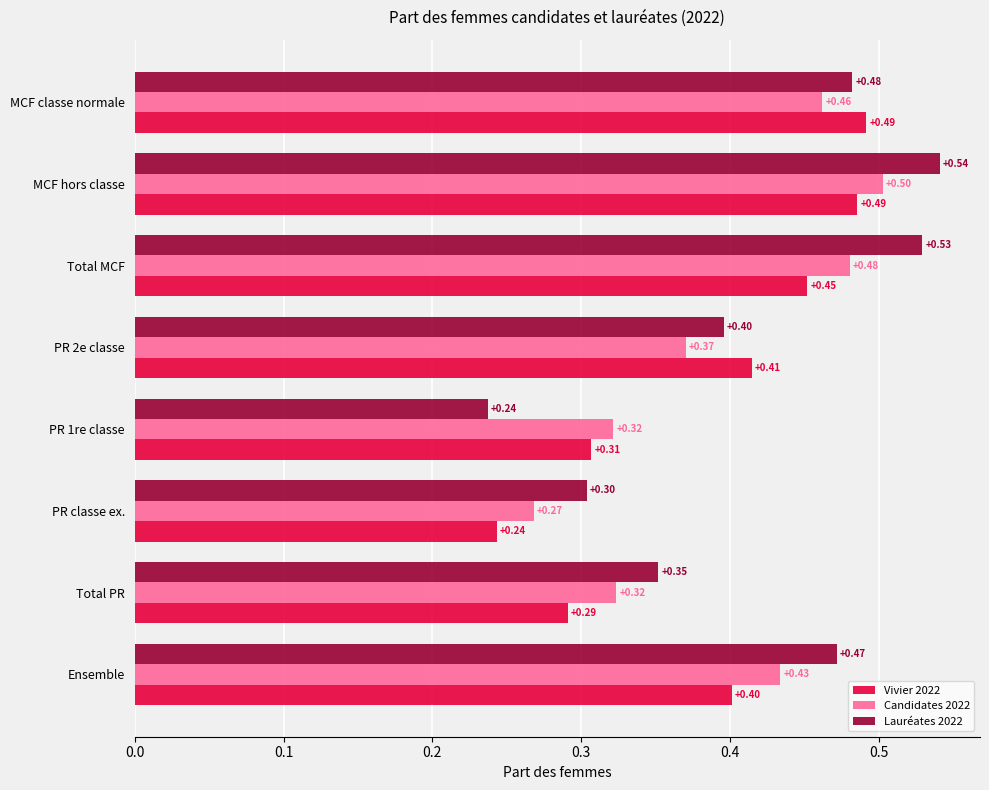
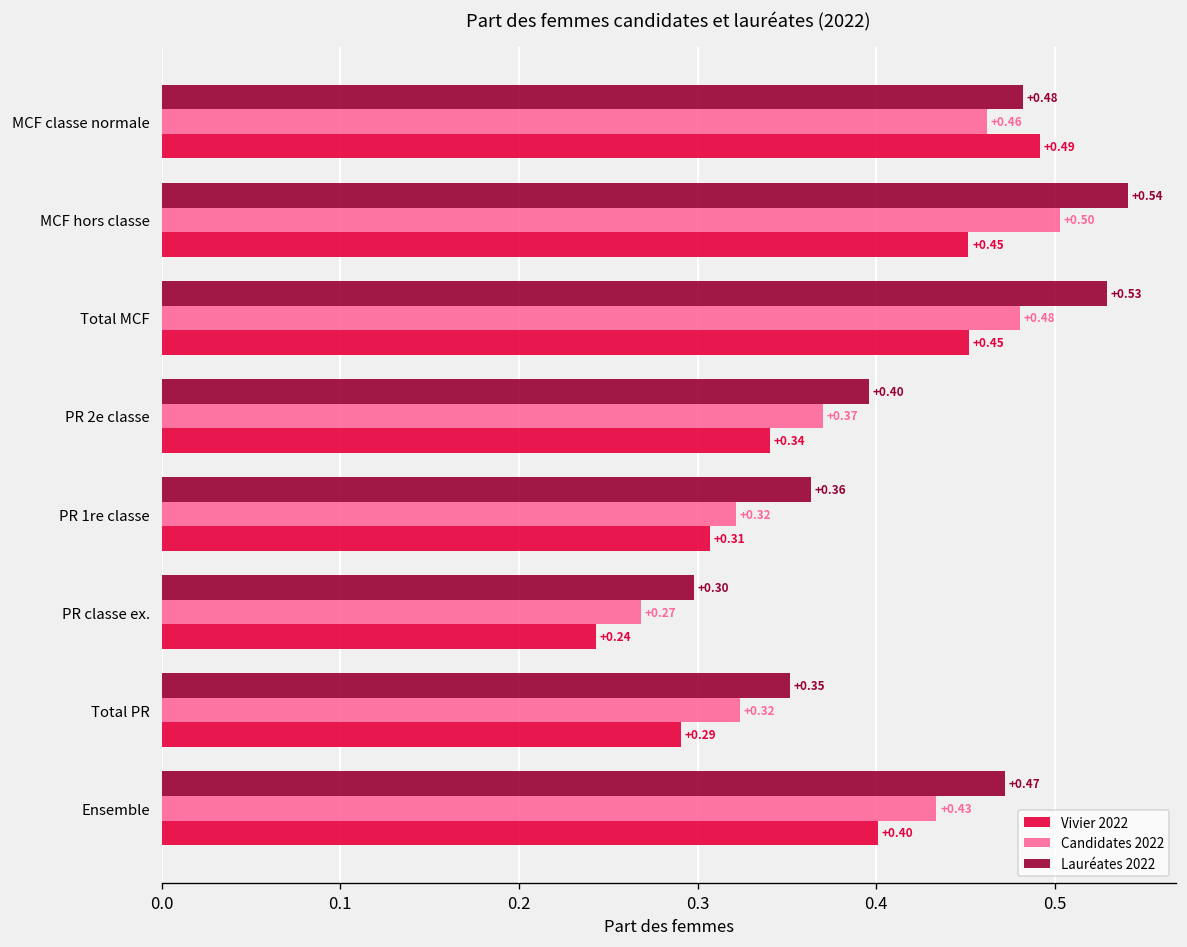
Vivier 2022, MCF hors classe: +0.49 -> +0.45
Vivier 2022, PR 2e classe: +0.41 -> +0.34
Lauréates 2022, PR 1re classe: +0.24 -> +0.36
Lauréates 2022, PR classe ex.: 0.304 -> 0.298
